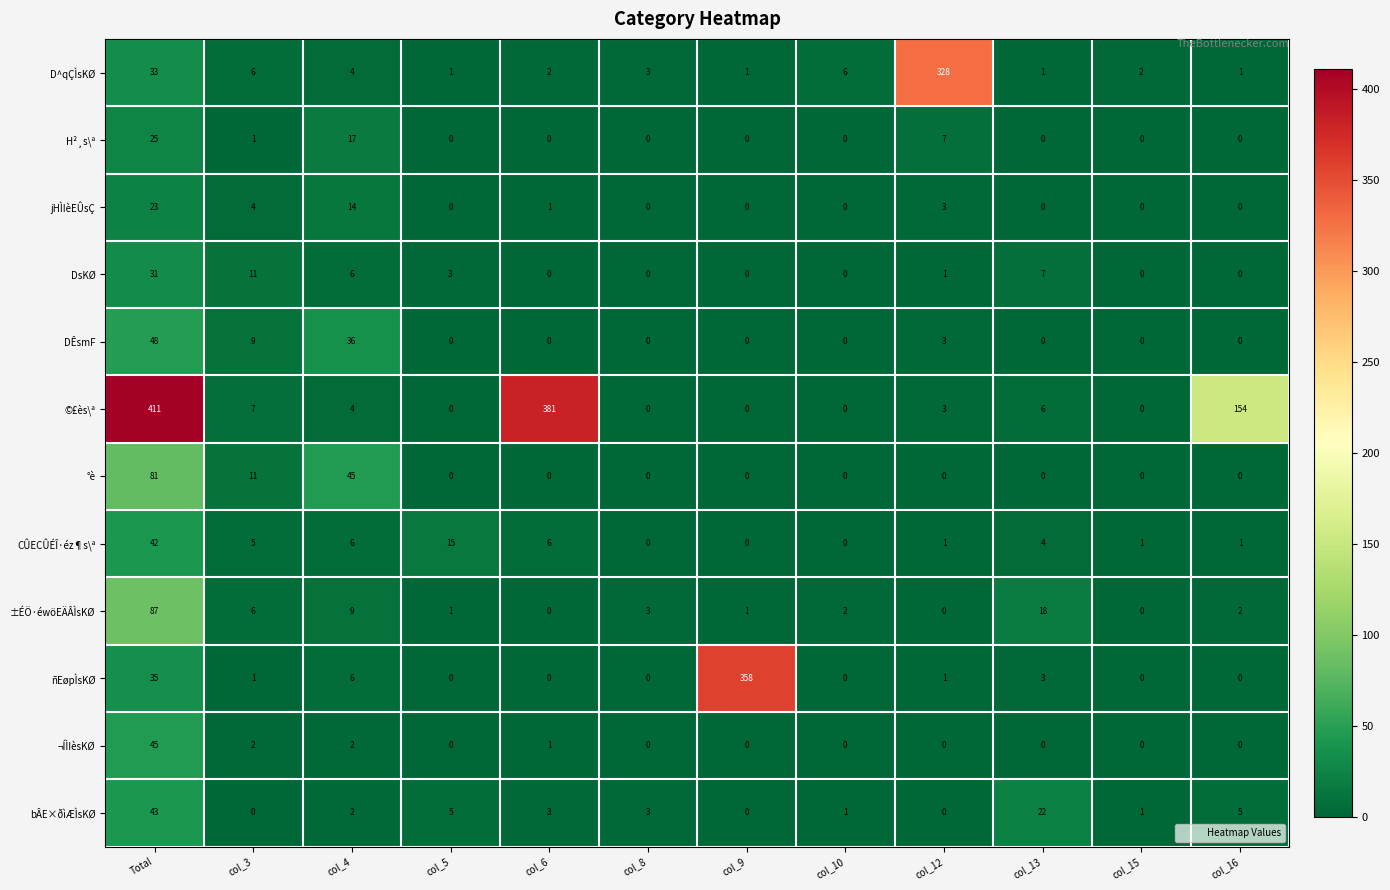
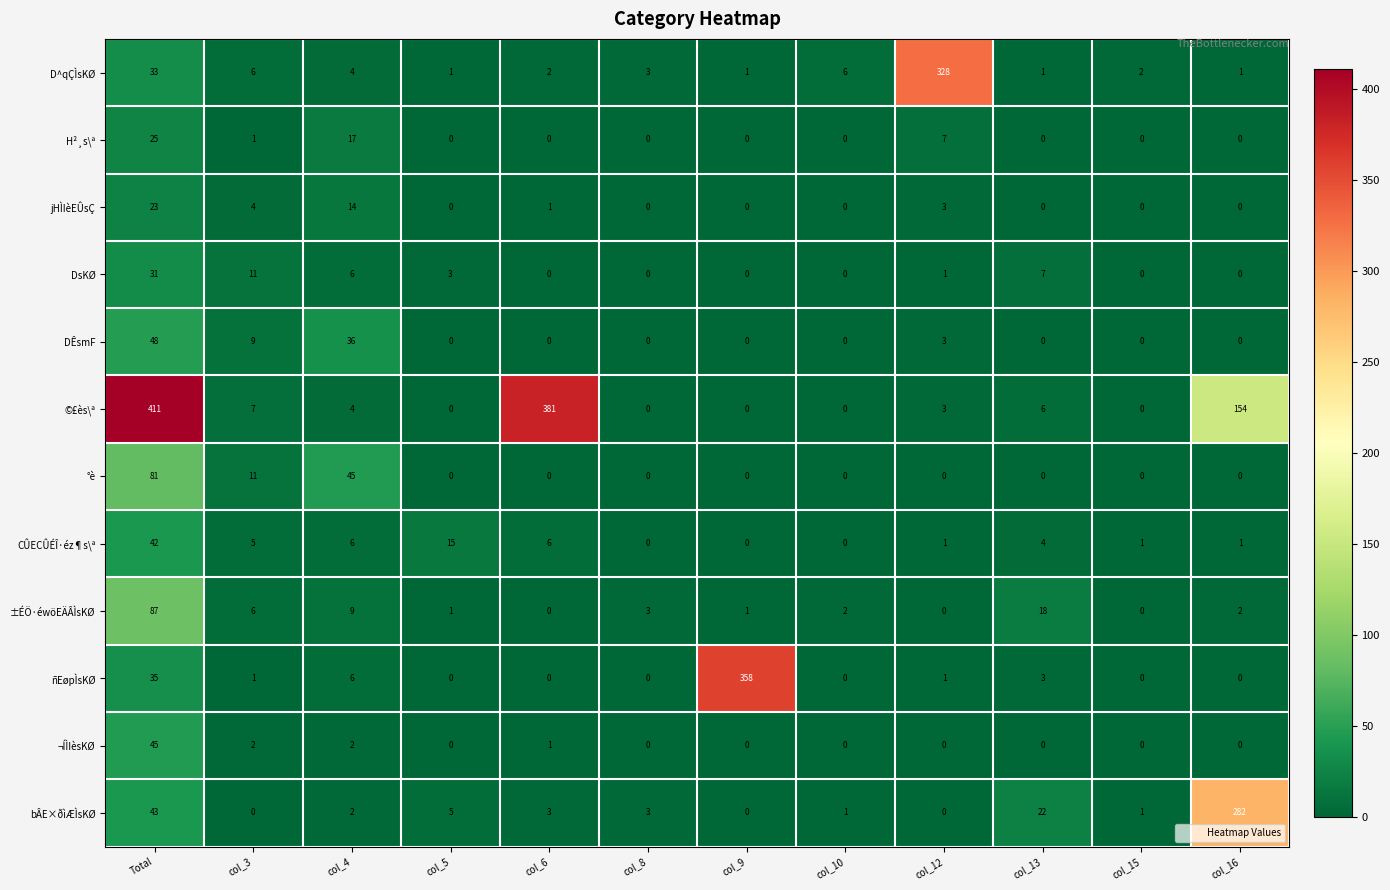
bÂE×ðìÆÌsKØ, col_16: 5 -> 282
